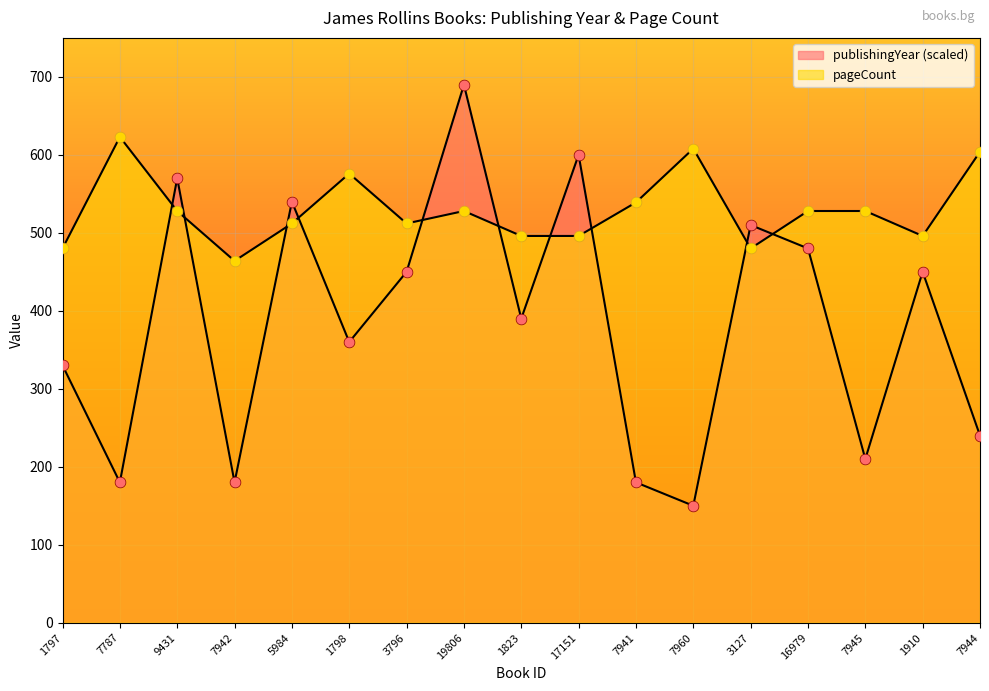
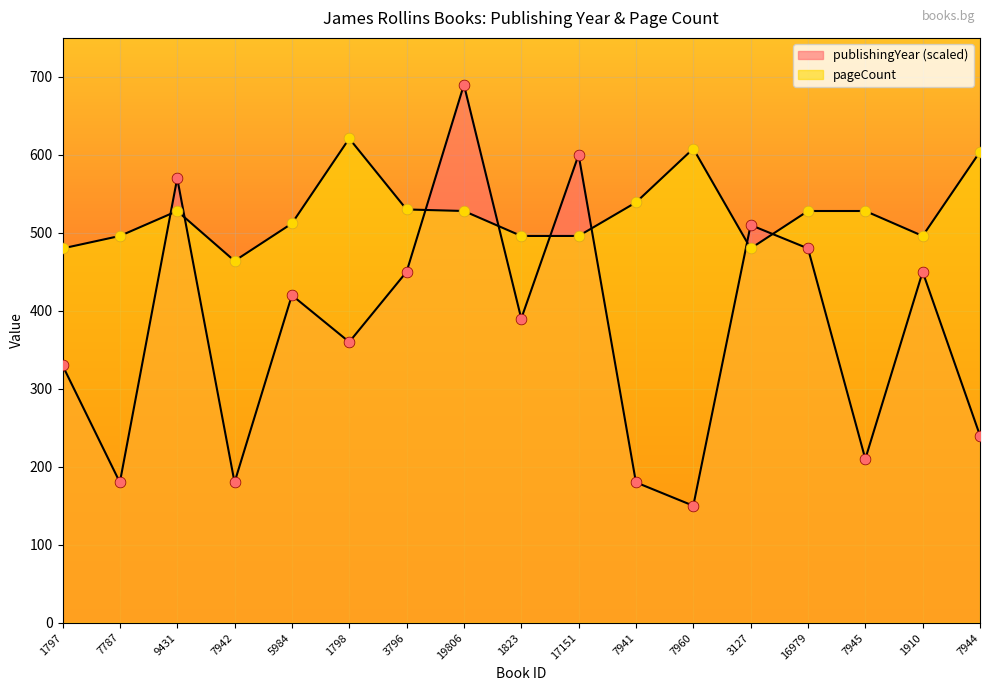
pageCount, 7787: 620 -> 500
publishingYear (scaled), 5984: 540 -> 420
pageCount, 1798: 580 -> 620
pageCount, 3796: 510 -> 530
